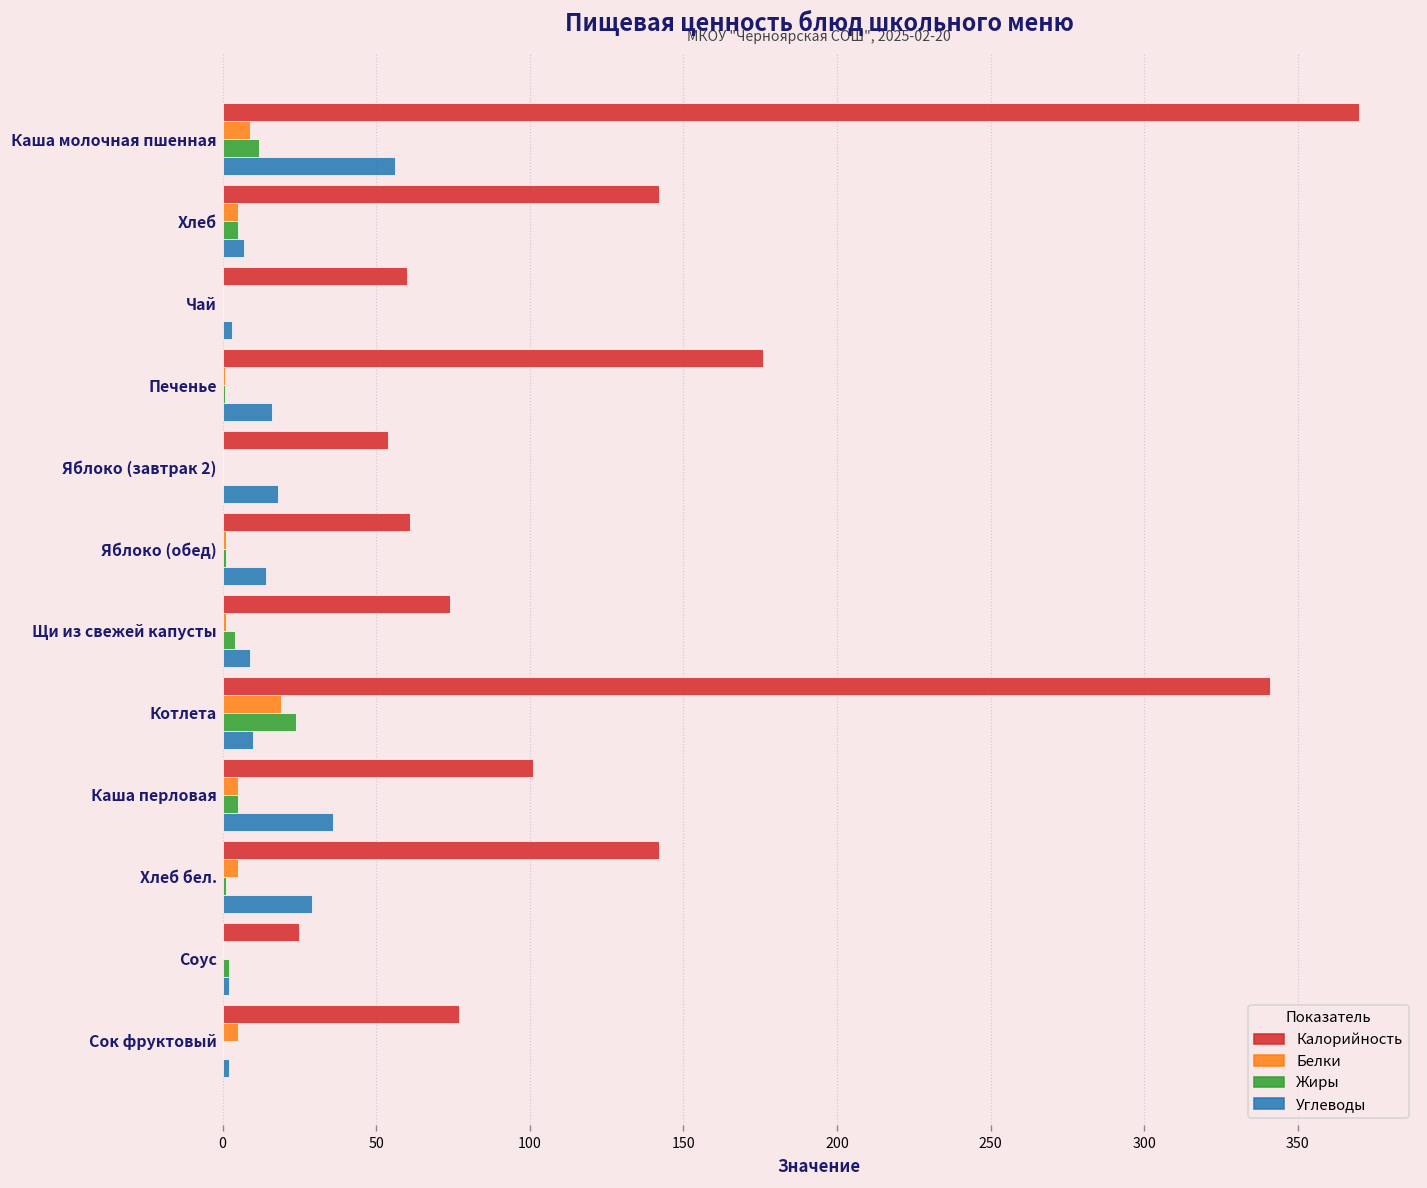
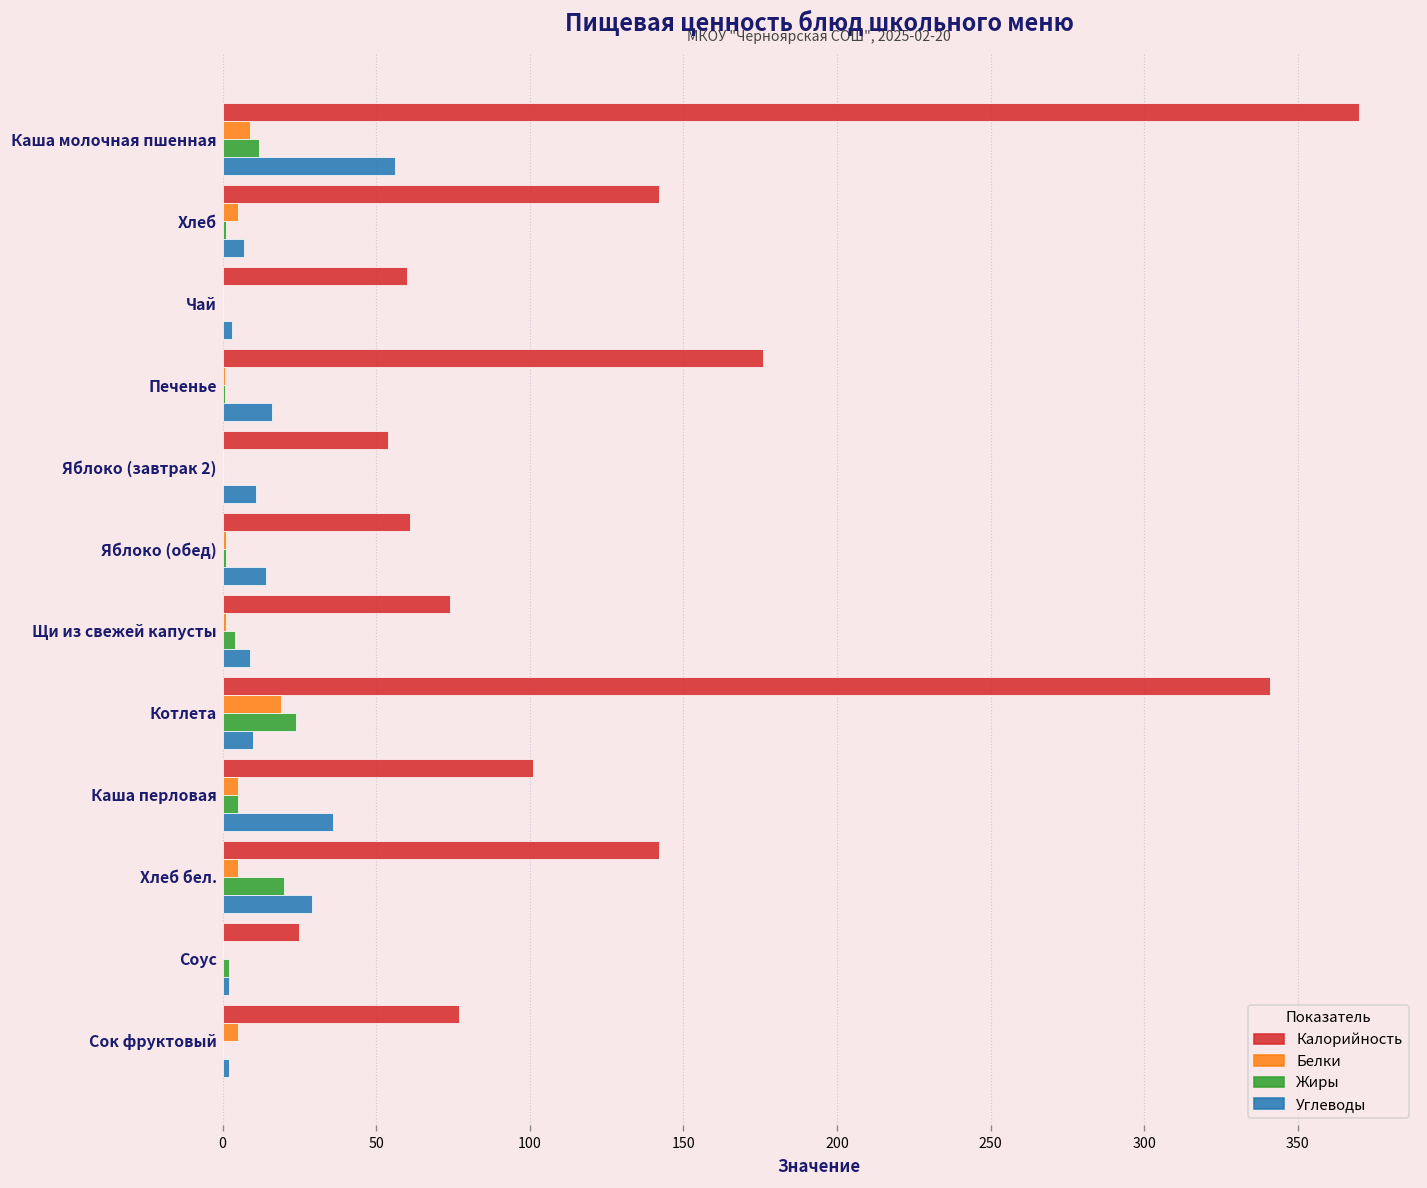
Жиры, Хлеб: 5 -> 1
Углеводы, Яблоко (завтрак 2): 18 -> 11
Жиры, Хлеб бел.: 1 -> 20
